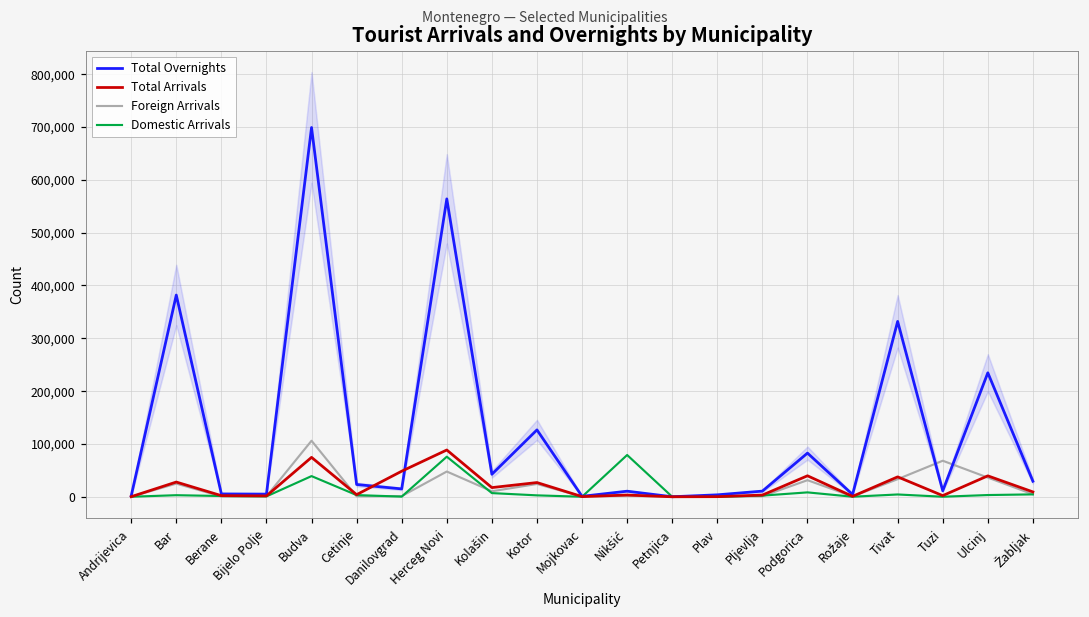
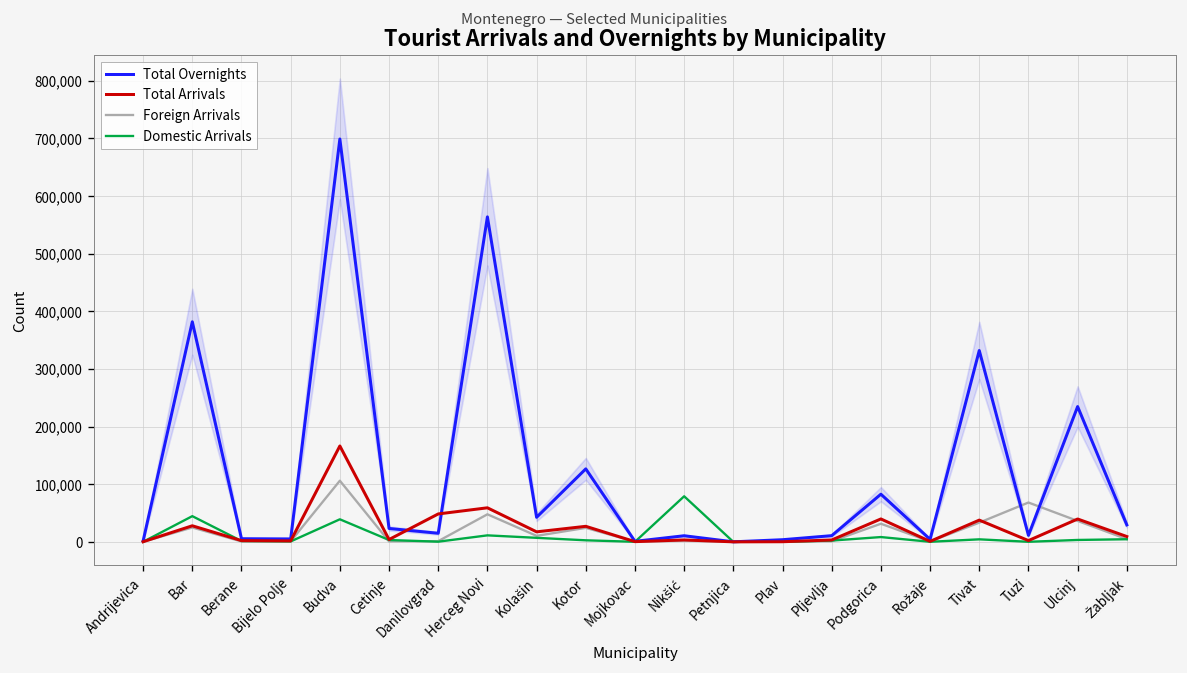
Domestic Arrivals, Bar: 0 -> 40,000
Total Arrivals, Budva: 70,000 -> 170,000
Total Arrivals, Herceg Novi: 90,000 -> 60,000
Domestic Arrivals, Herceg Novi: 80,000 -> 10,000
